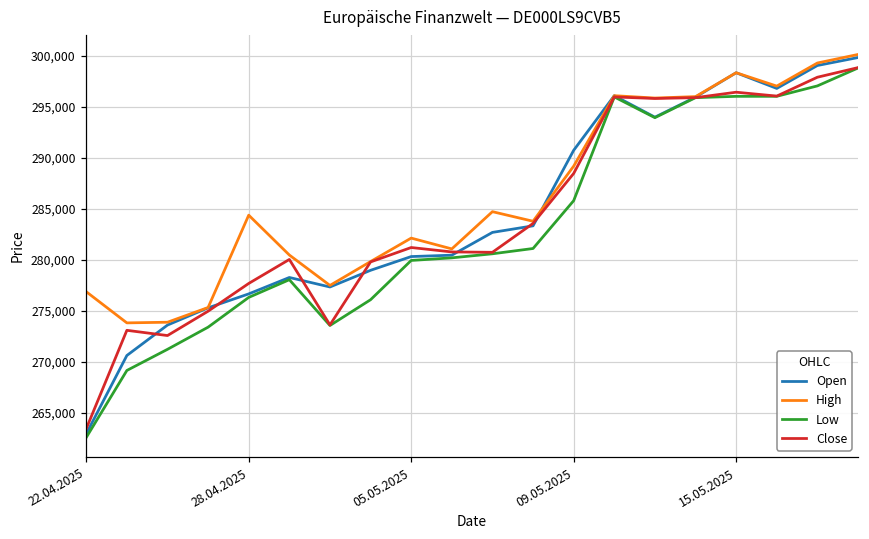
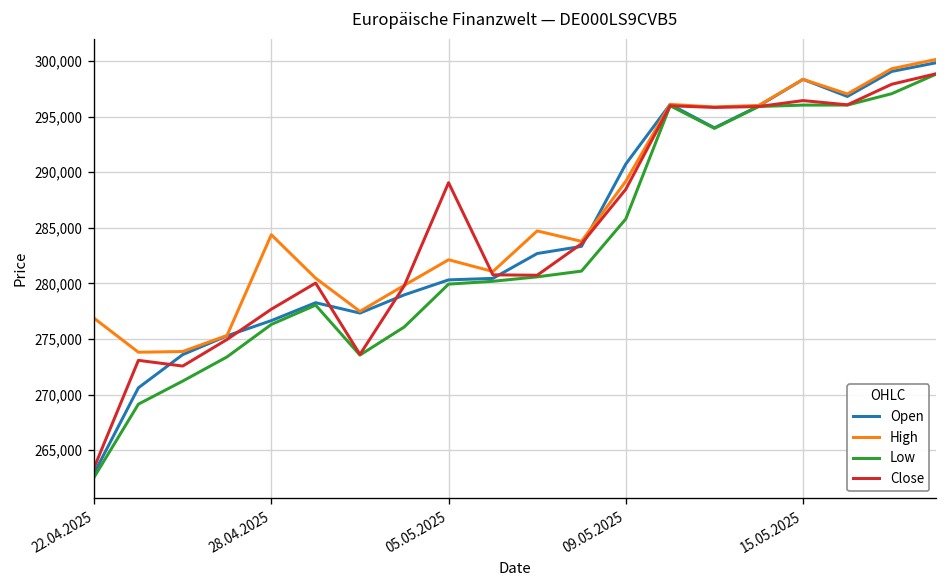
Close, 05.05.2025: 281,000 -> 289,000
